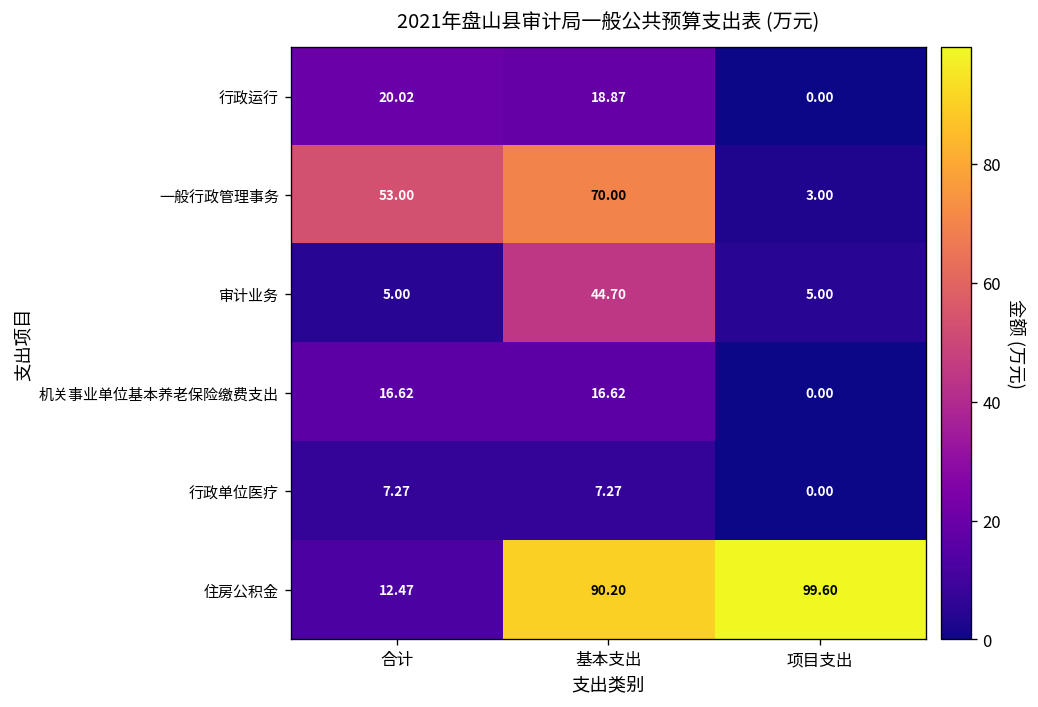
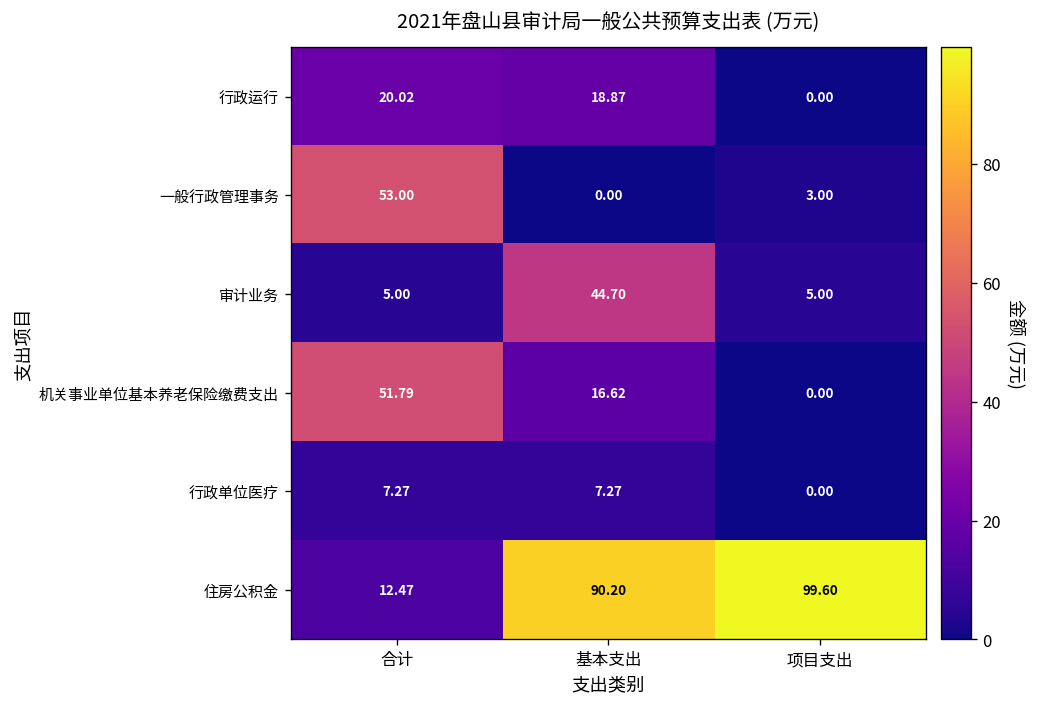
一般行政管理事务, 基本支出: 70.00 -> 0.00
机关事业单位基本养老保险缴费支出, 合计: 16.62 -> 51.79
